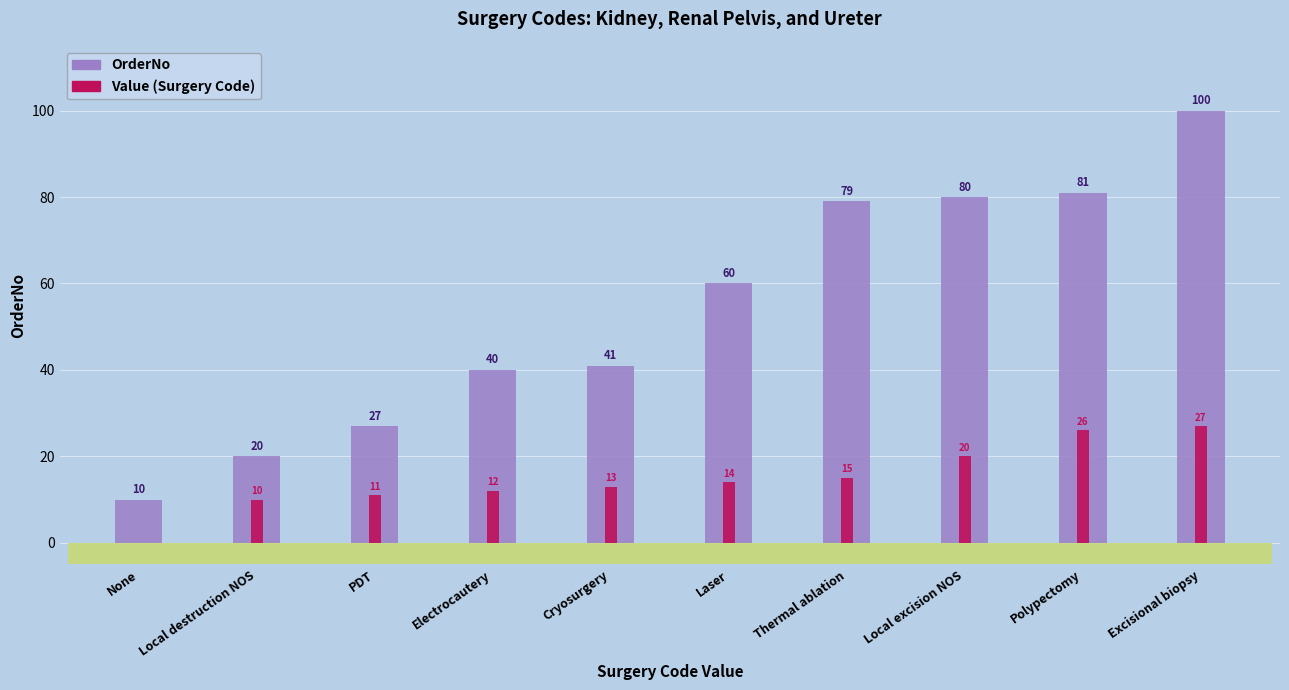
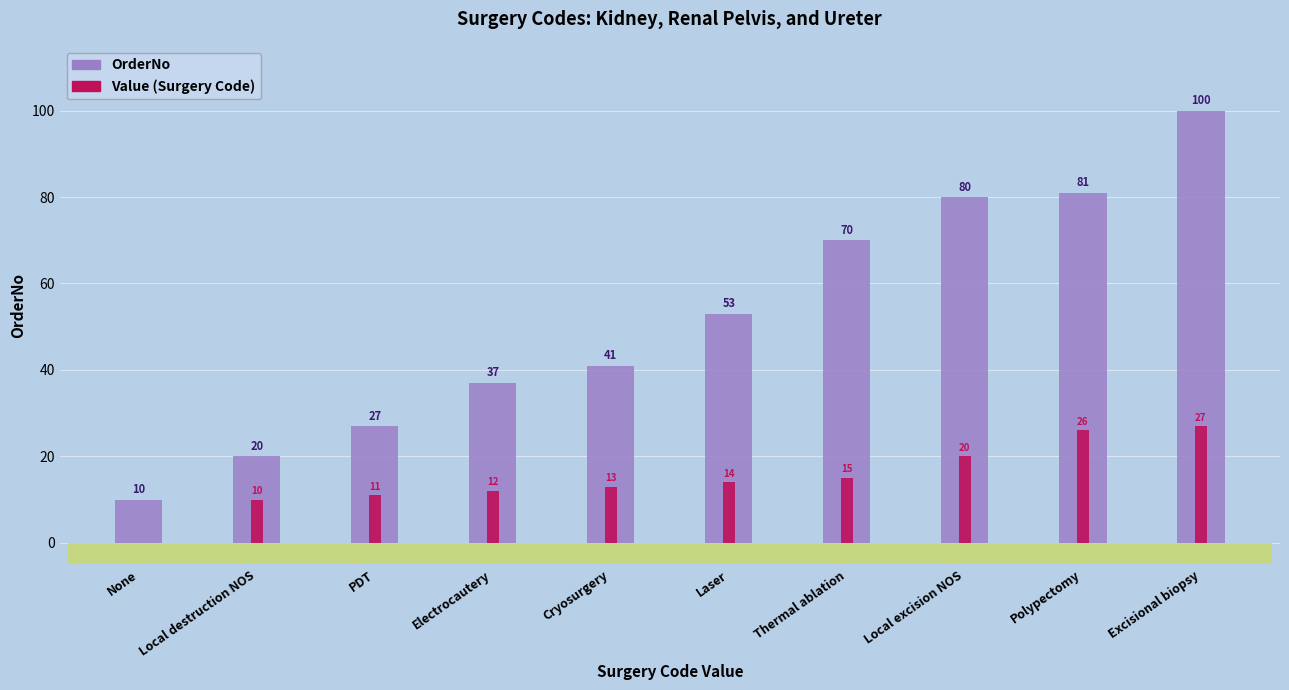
OrderNo, Electrocautery: 40 -> 37
OrderNo, Laser: 60 -> 53
OrderNo, Thermal ablation: 79 -> 70
